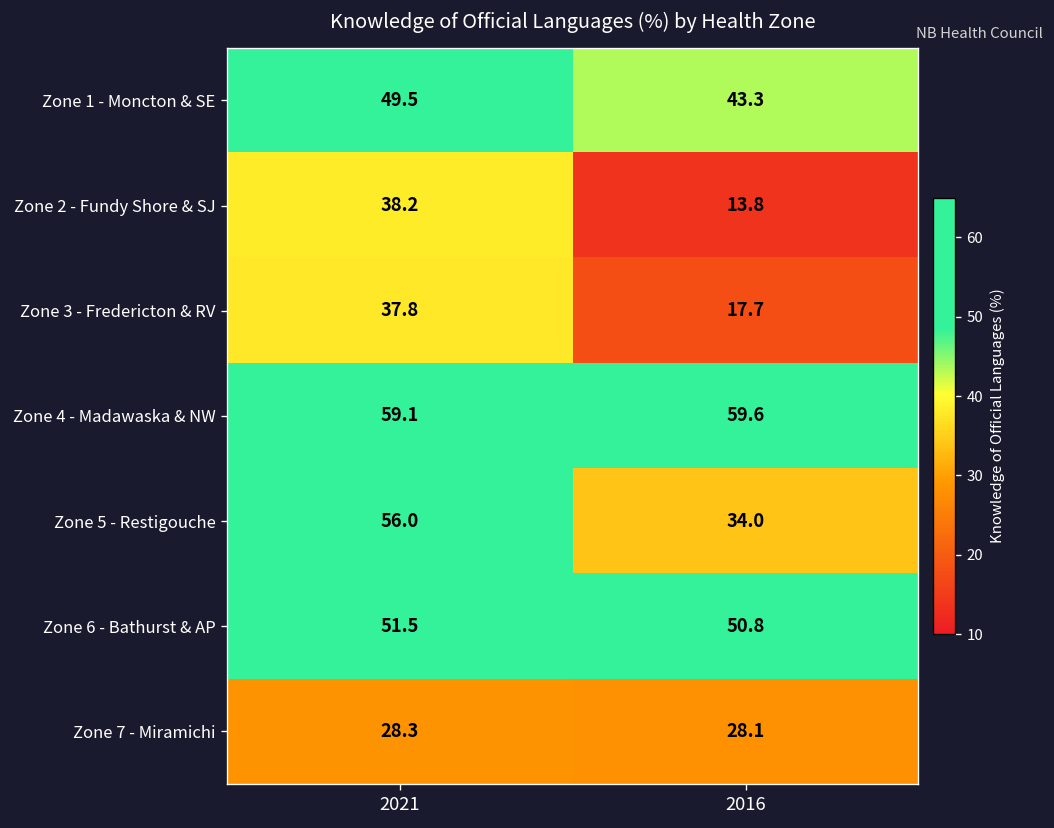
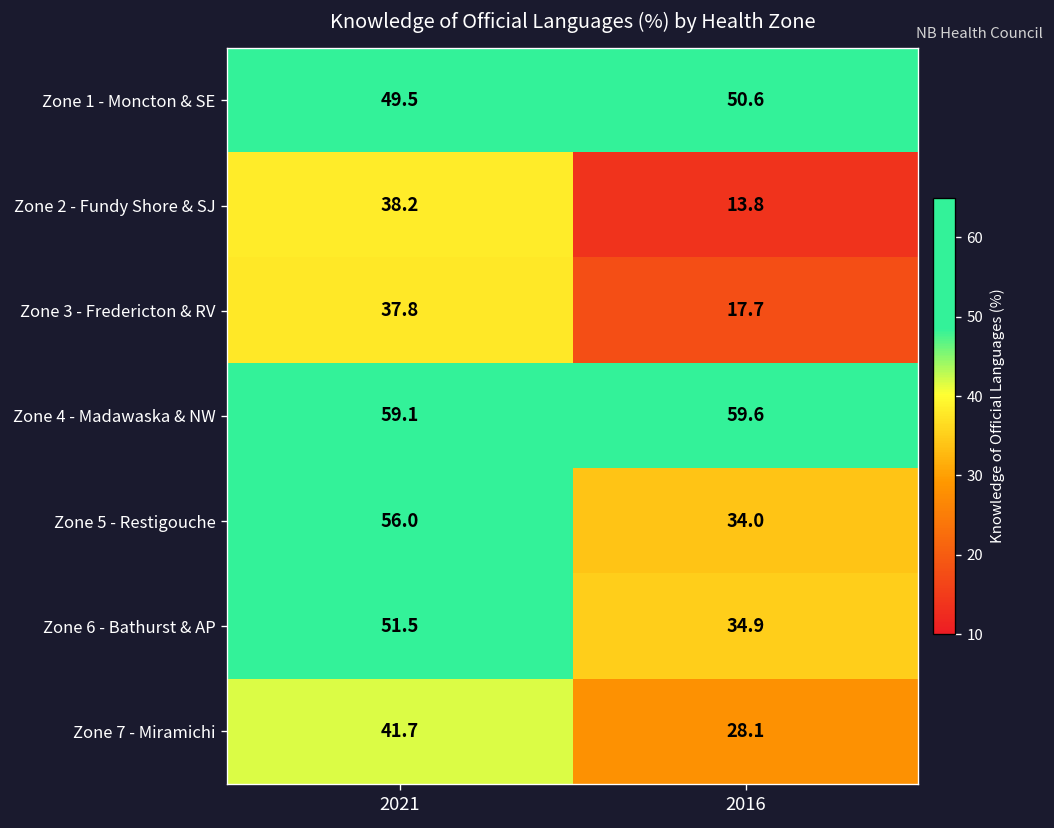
Zone 1 - Moncton & SE, 2016: 43.3 -> 50.6
Zone 6 - Bathurst & AP, 2016: 50.8 -> 34.9
Zone 7 - Miramichi, 2021: 28.3 -> 41.7
